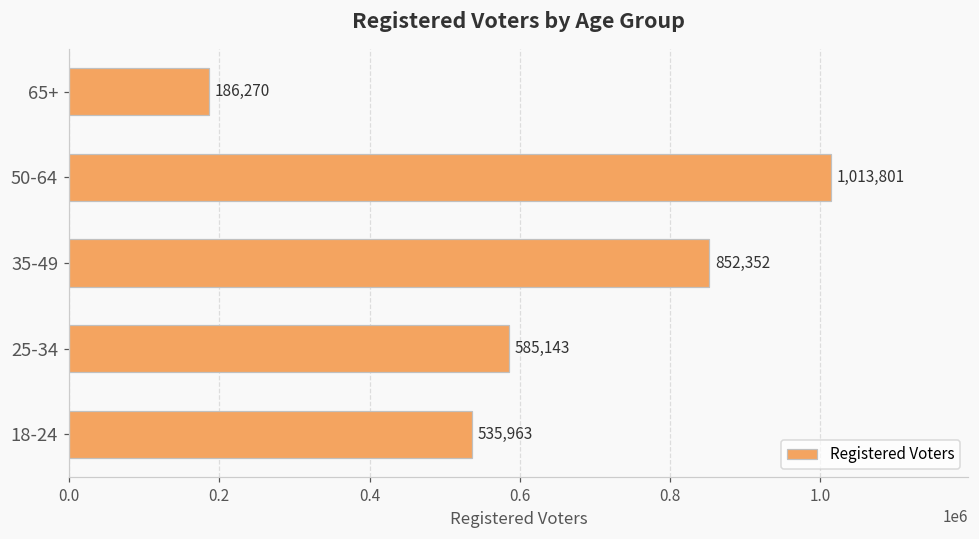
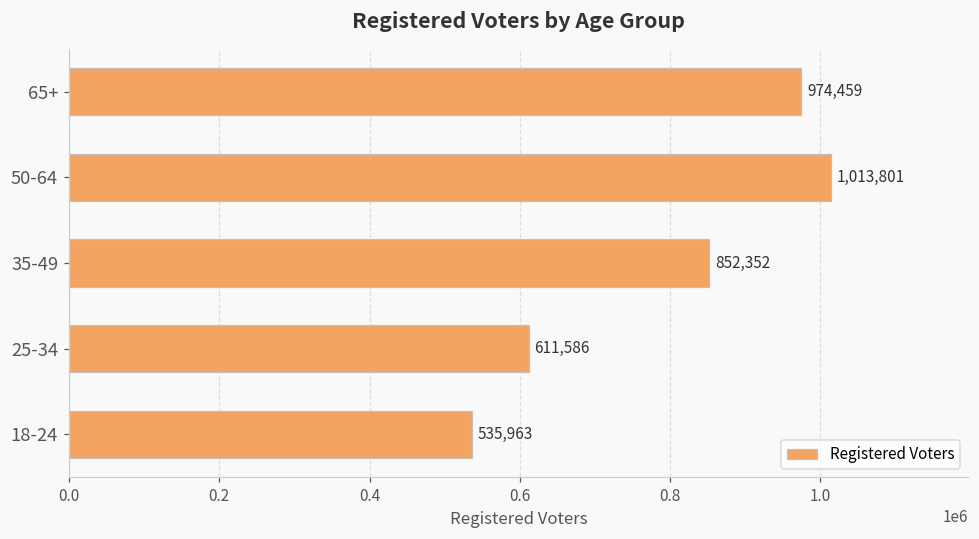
65+: 186,270 -> 974,459
25-34: 585,143 -> 611,586
